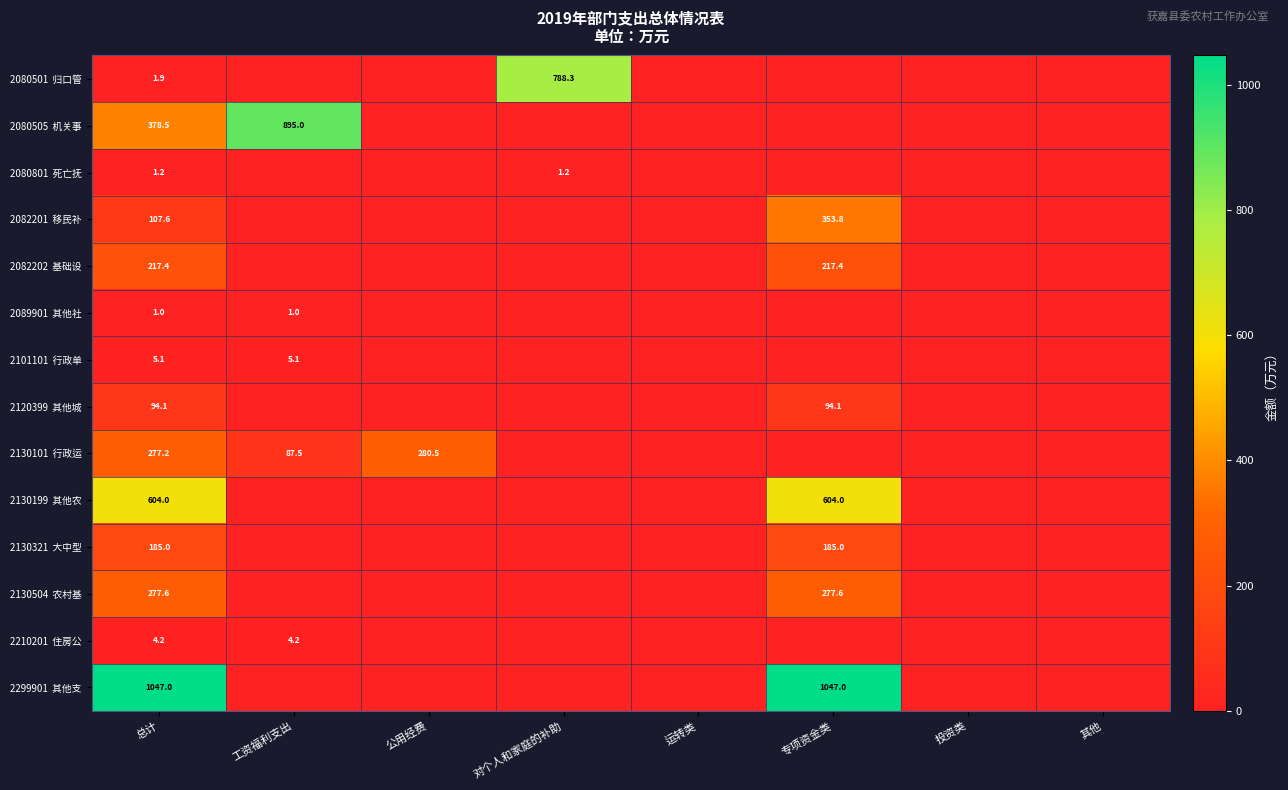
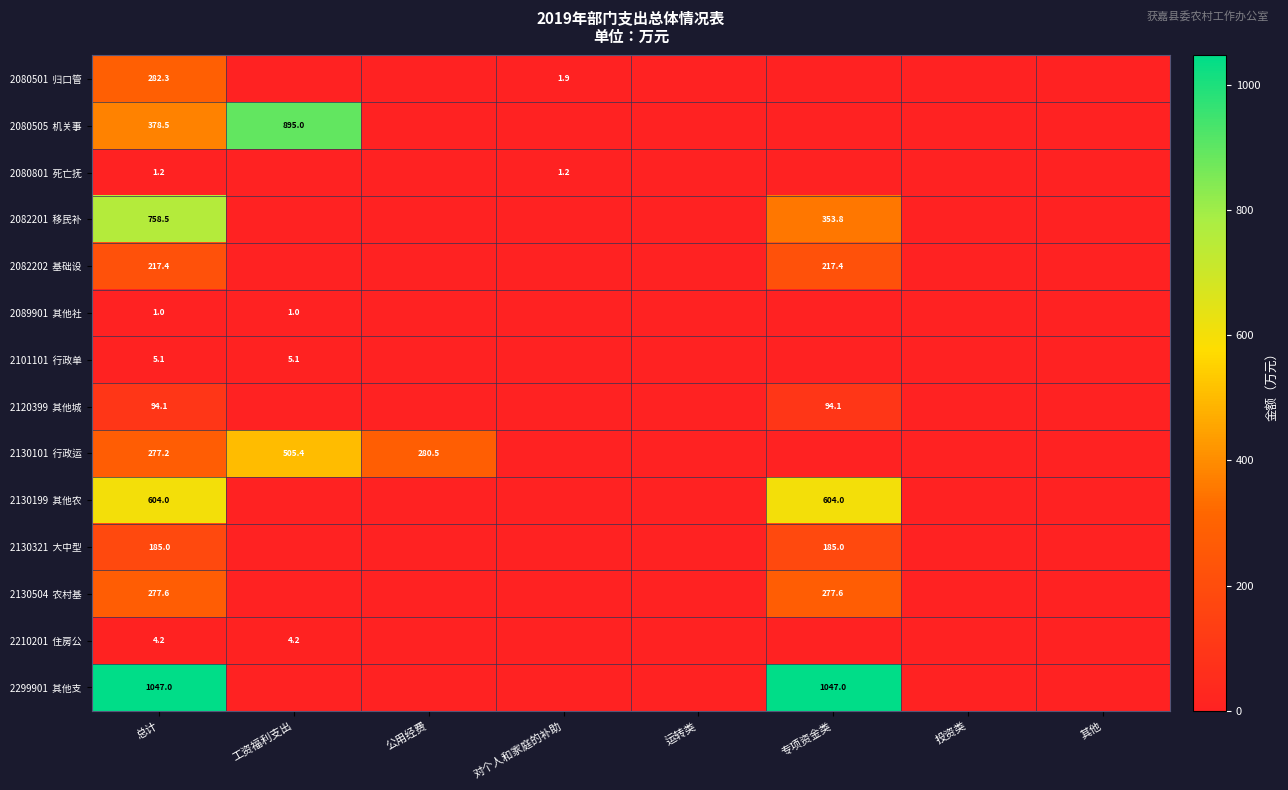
2080501 归口管, 总计: 1.9 -> 282.3
2080501 归口管, 对个人和家庭的补助: 788.3 -> 1.9
2082201 移民补, 总计: 107.6 -> 758.5
2130101 行政运, 工资福利支出: 87.5 -> 505.4
